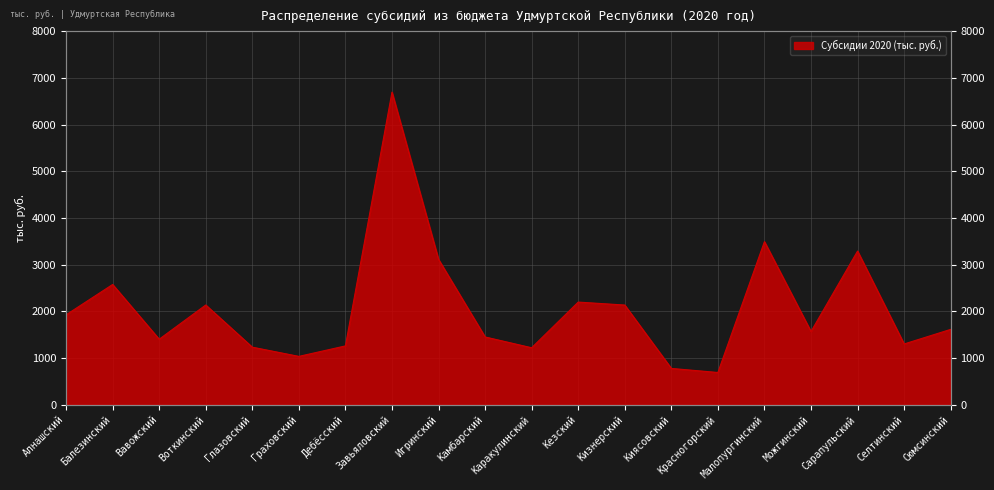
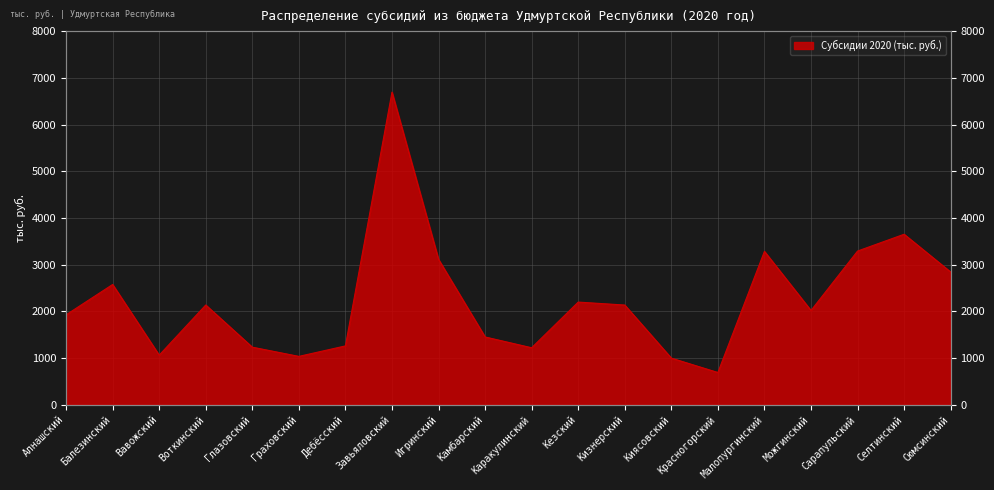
Вавожский: 1400 -> 1100
Киясовский: 800 -> 1000
Малопургинский: 3500 -> 3300
Можгинский: 1600 -> 2000
Селтинский: 1300 -> 3700
Сюмсинский: 1600 -> 2800
